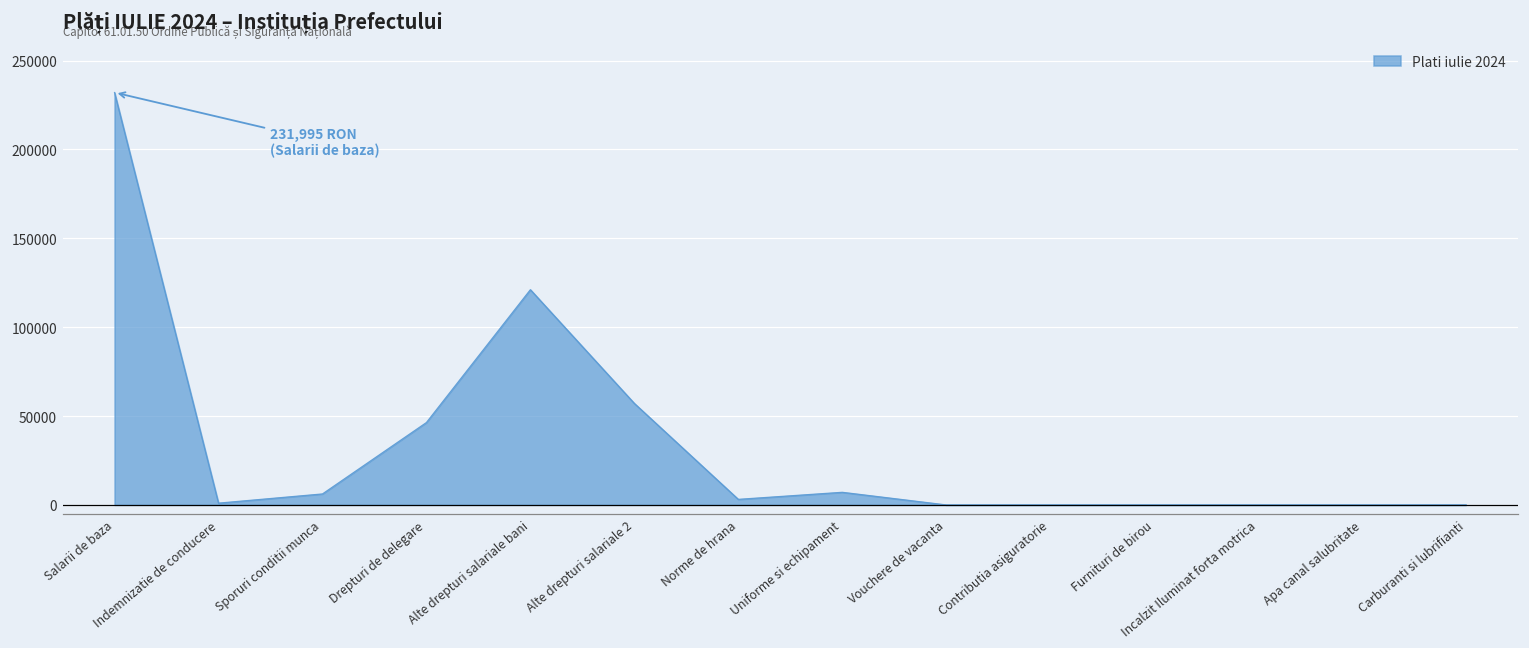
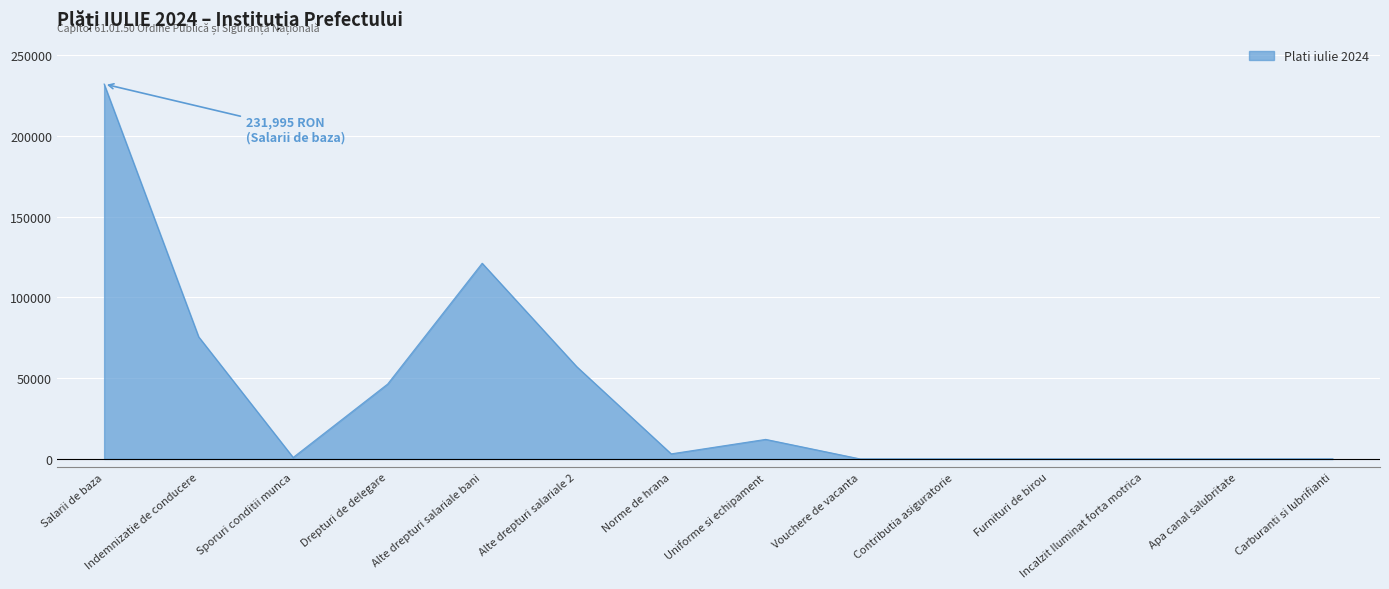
Indemnizatie de conducere: 1000 -> 76000
Sporuri conditii munca: 6000 -> 1000
Uniforme si echipament: 7000 -> 12000
